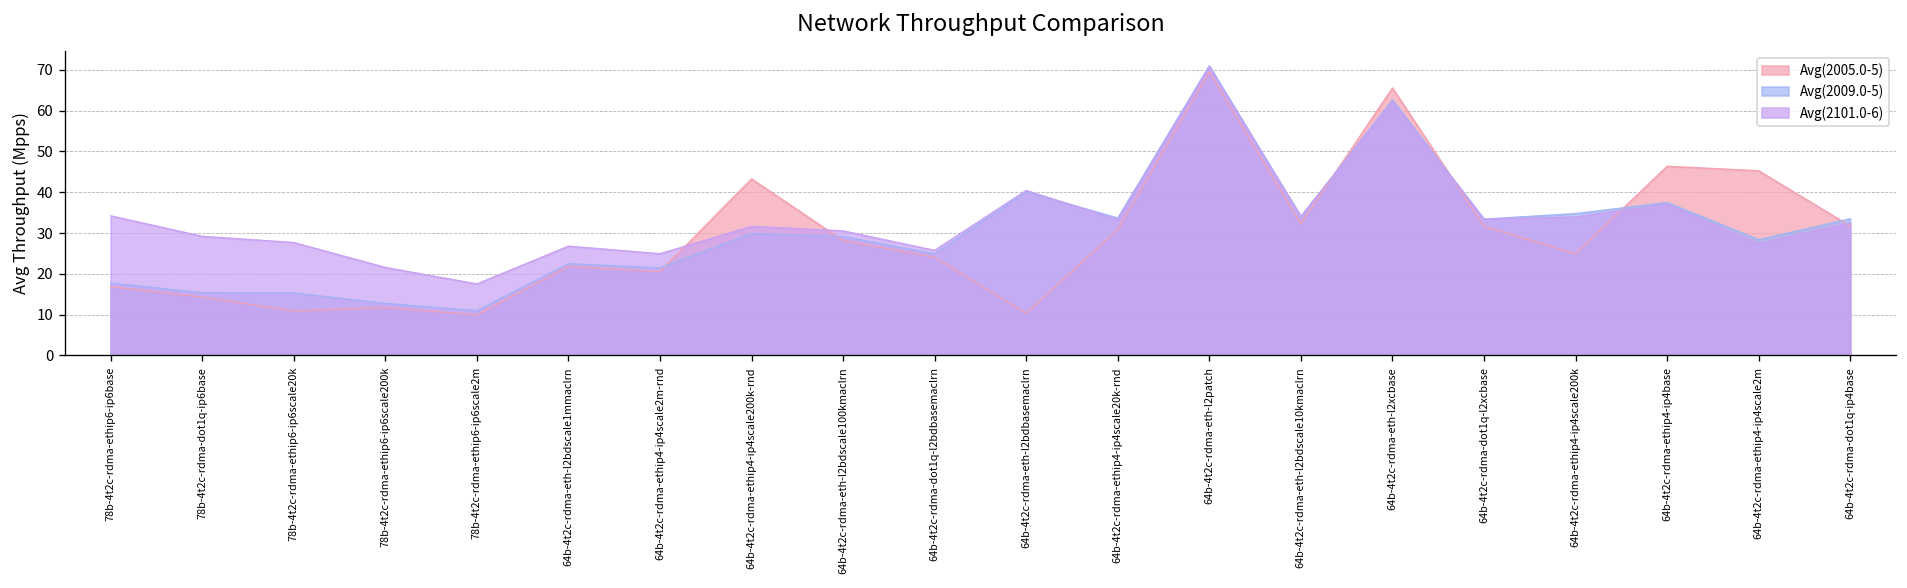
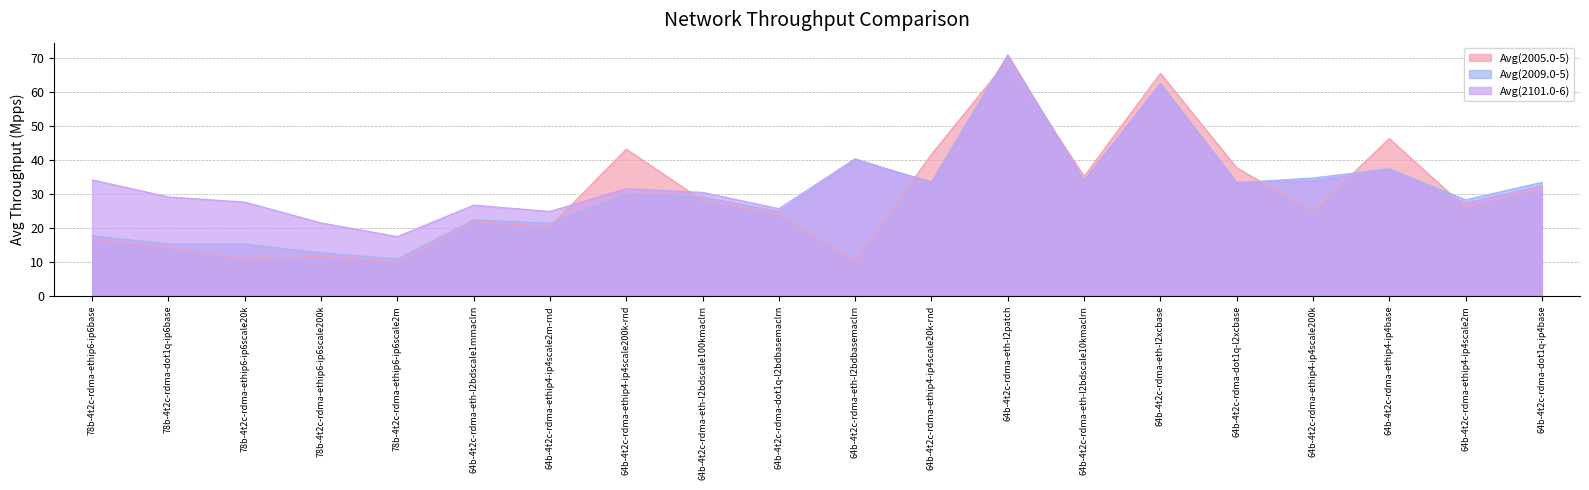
Avg(2005.0-5), 64b-4t2c-rdma-ethip4-ip4scale20k-rnd: 31 -> 42
Avg(2005.0-5), 64b-4t2c-rdma-eth-l2bdscale10kmaclrn: 32 -> 35
Avg(2005.0-5), 64b-4t2c-rdma-dot1q-l2xcbase: 32 -> 38
Avg(2005.0-5), 64b-4t2c-rdma-ethip4-ip4scale2m: 45 -> 26
